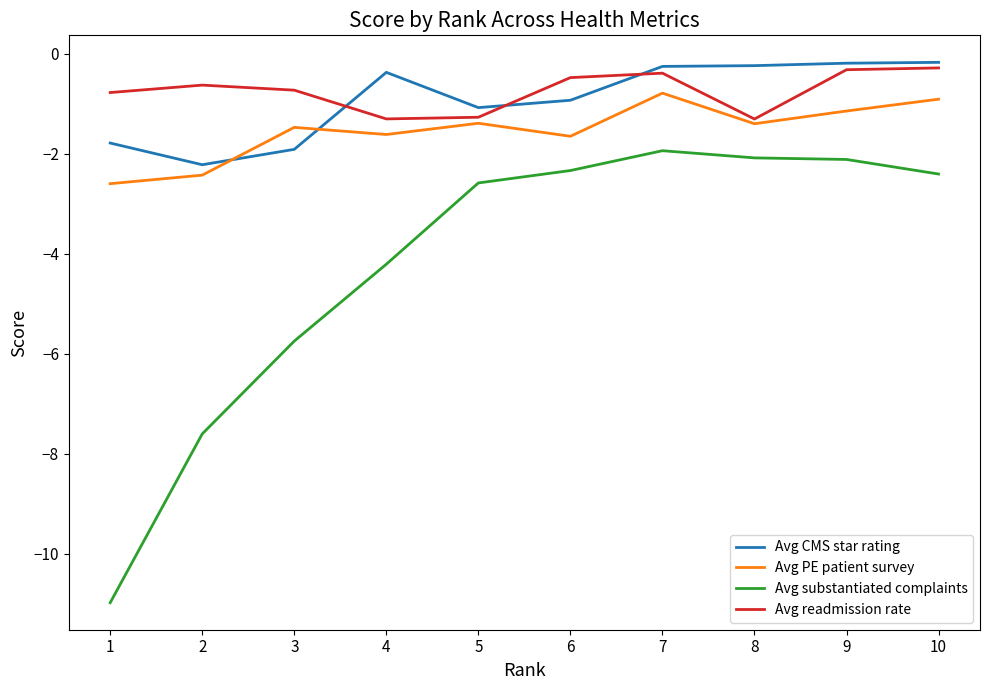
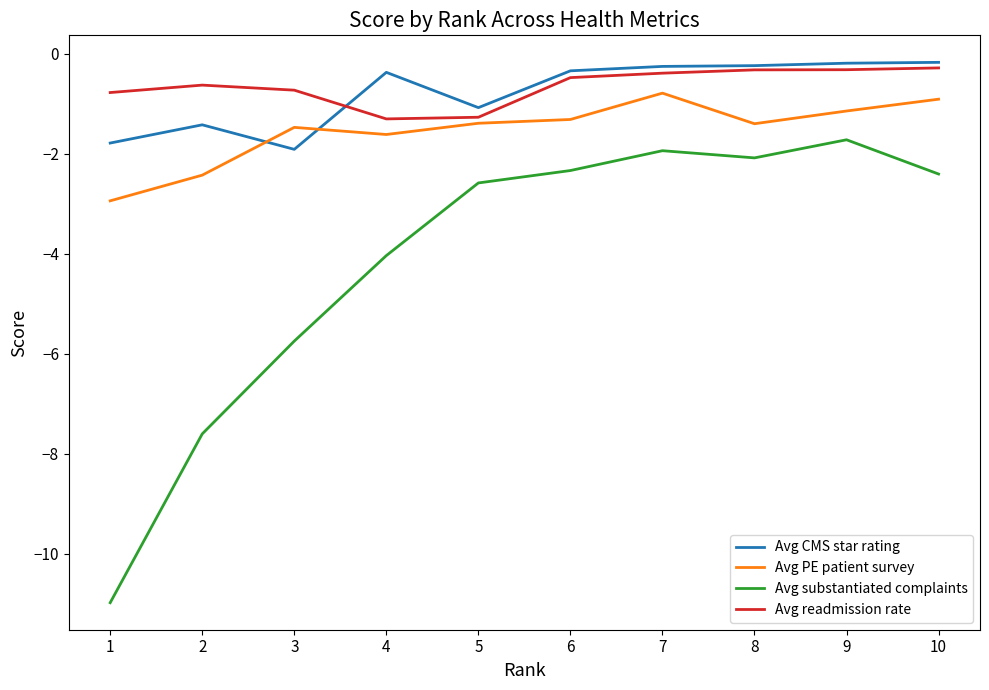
Avg PE patient survey, 1: -2.6 -> -2.9
Avg CMS star rating, 2: -2.2 -> -1.4
Avg substantiated complaints, 4: -4.2 -> -4.0
Avg CMS star rating, 6: -0.9 -> -0.3
Avg PE patient survey, 6: -1.7 -> -1.3
Avg readmission rate, 8: -1.3 -> -0.3
Avg substantiated complaints, 9: -2.1 -> -1.7
